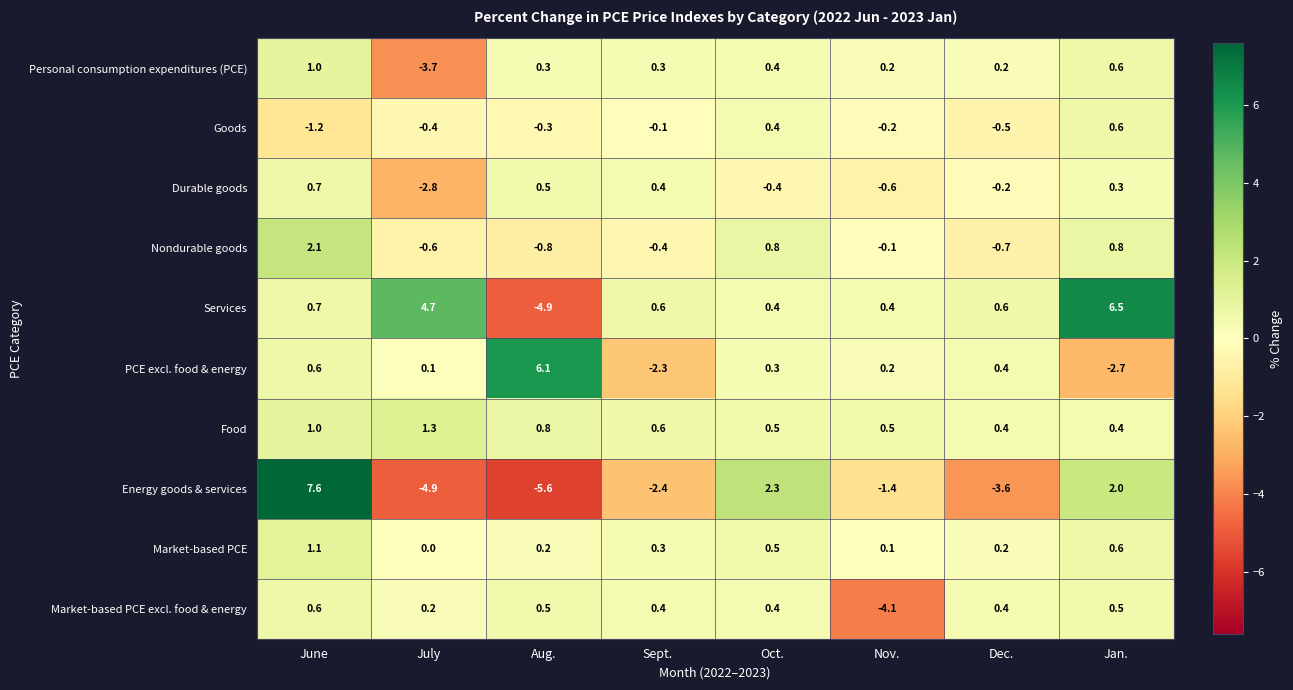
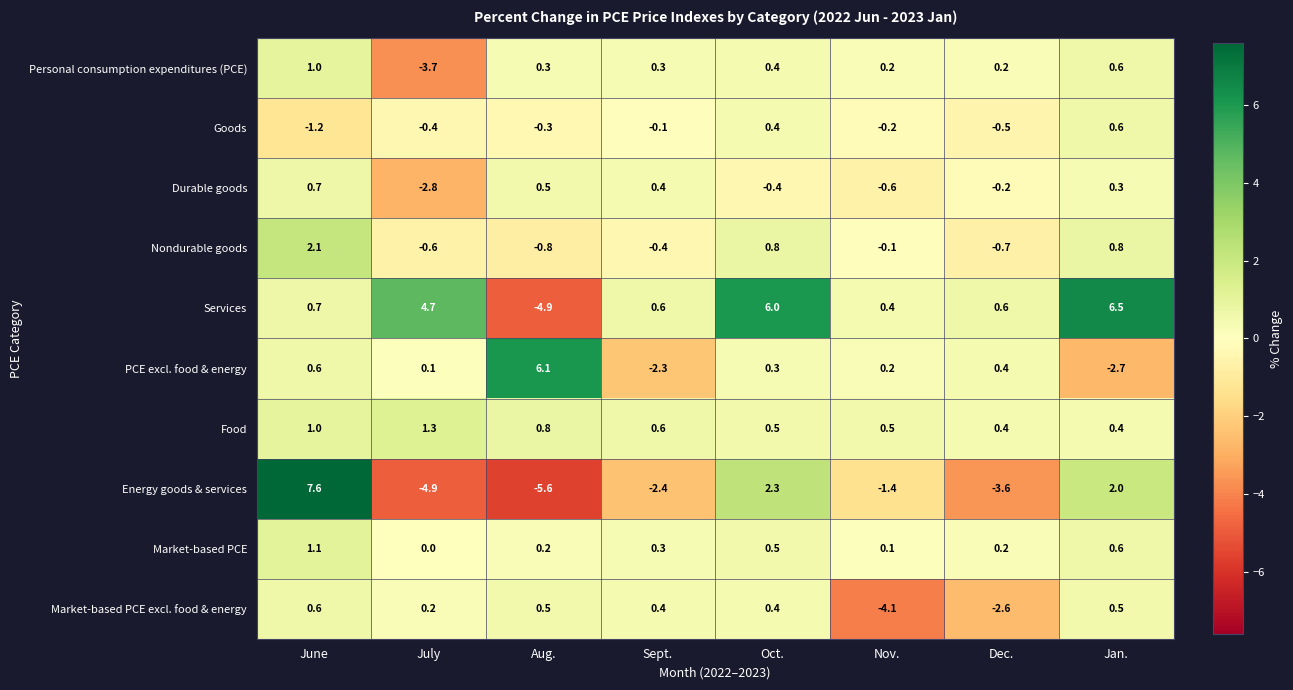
Services, Oct.: 0.4 -> 6.0
Market-based PCE excl. food & energy, Dec.: 0.4 -> -2.6
